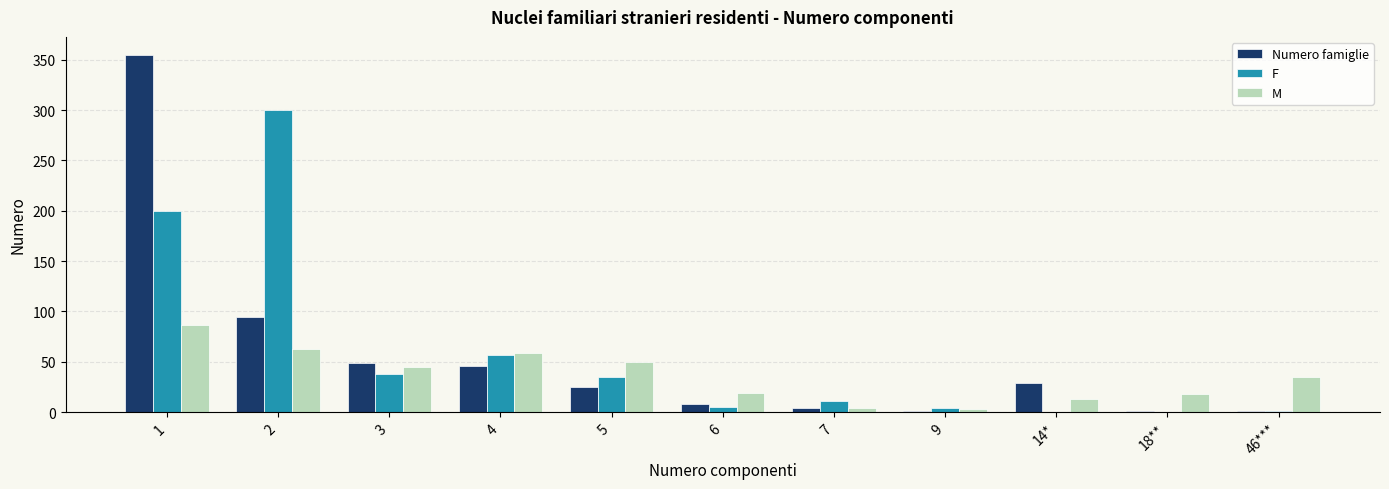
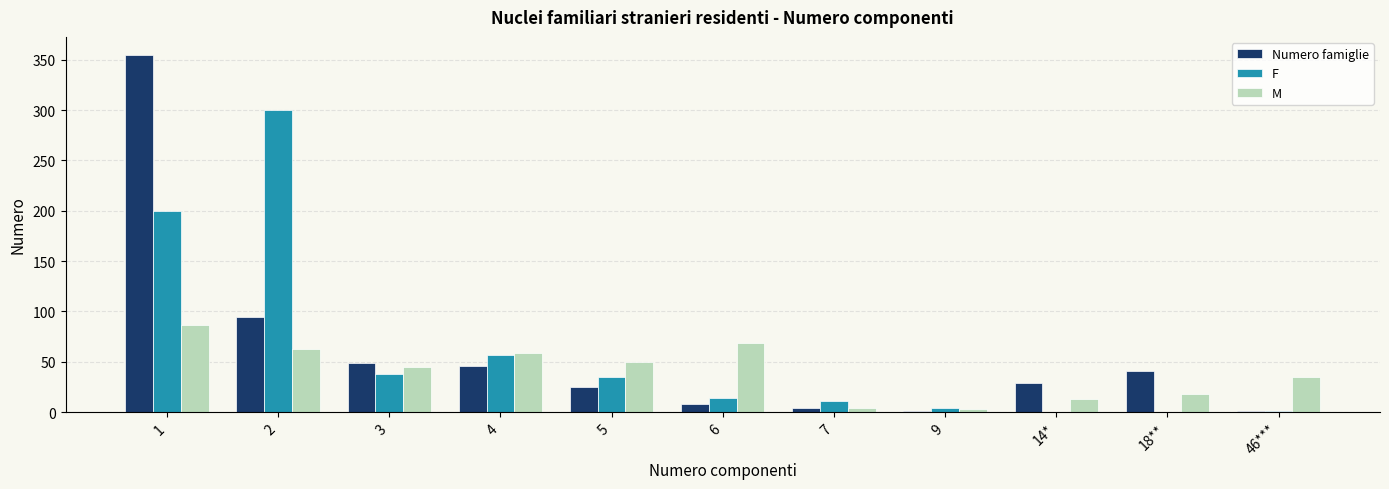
F, 6: 5 -> 14
M, 6: 19 -> 69
Numero famiglie, 18**: 1 -> 41
